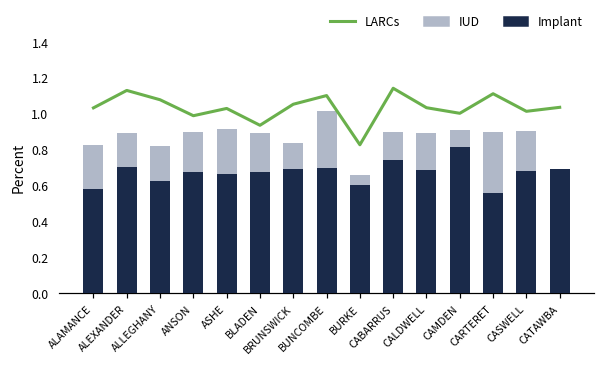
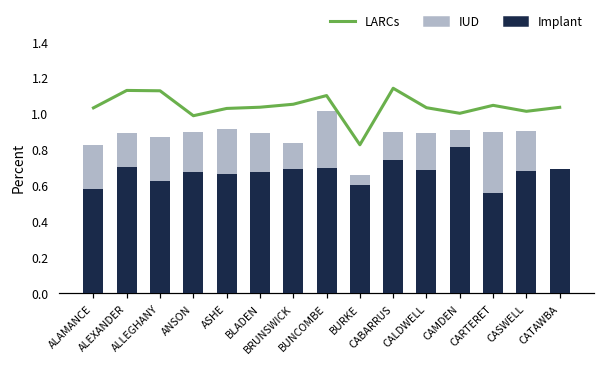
LARCs, ALLEGHANY: 1.08 -> 1.13
IUD, ALLEGHANY: 0.82 -> 0.87
LARCs, BLADEN: 0.94 -> 1.04
LARCs, CARTERET: 1.11 -> 1.05
